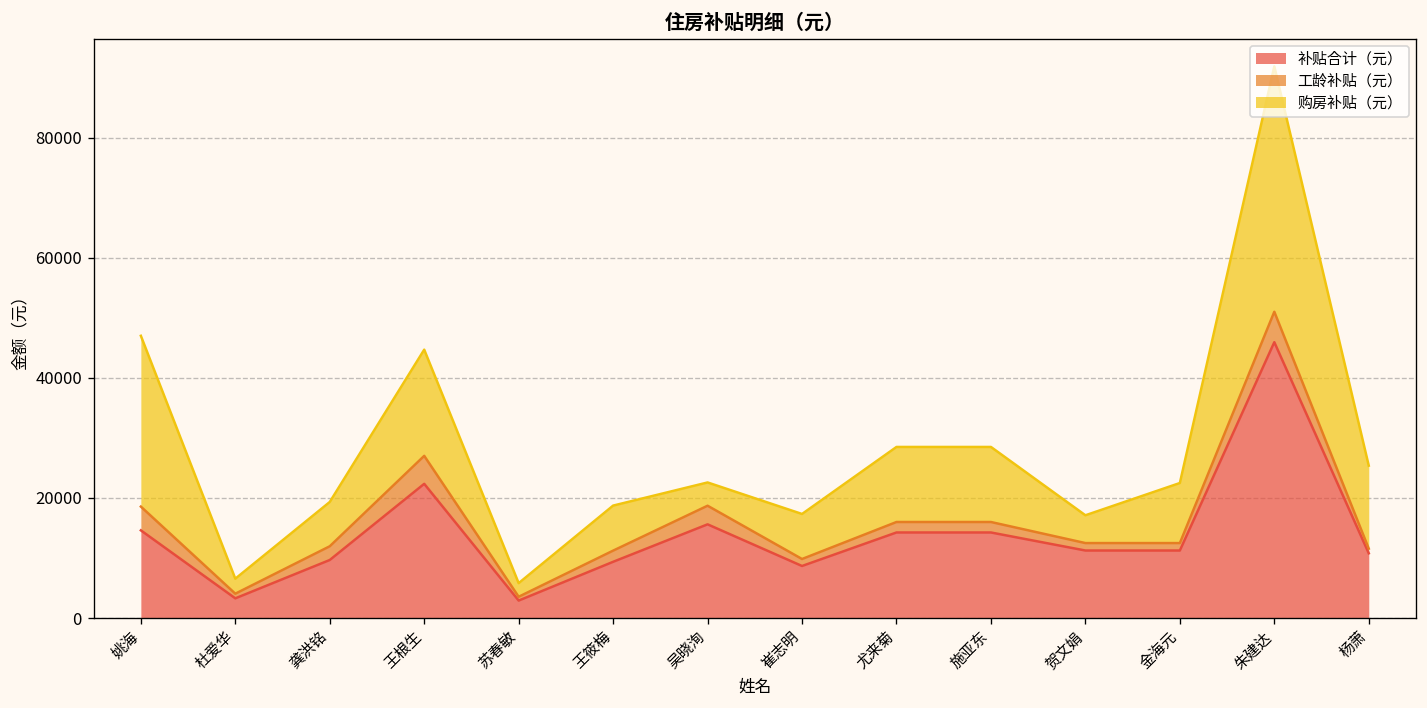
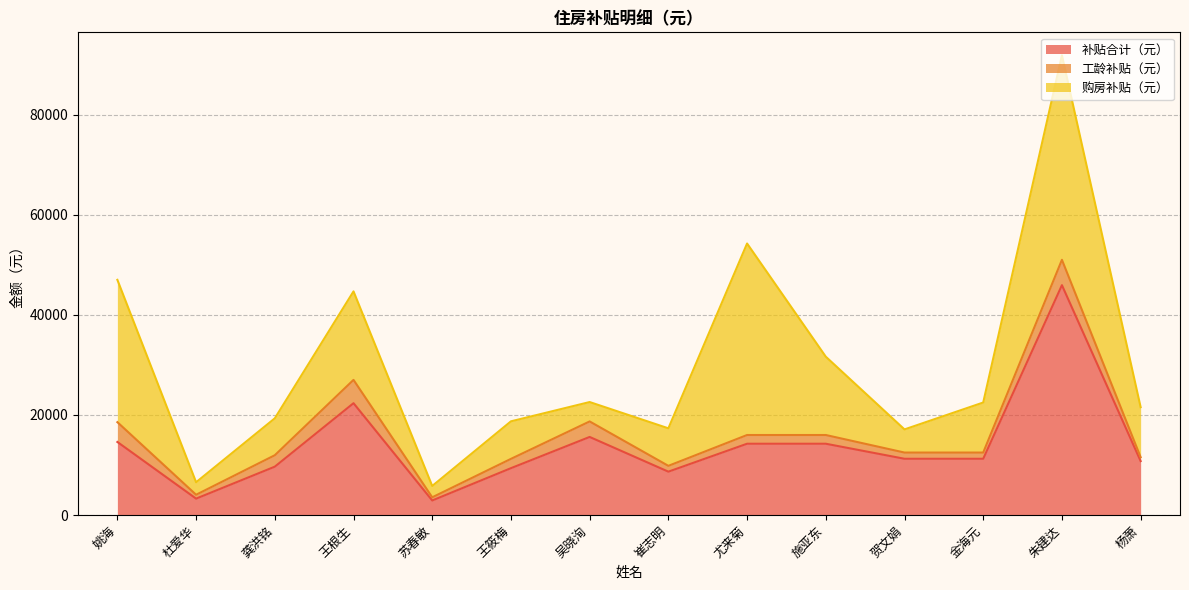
购房补贴（元）, 尤来菊: 13000 -> 38000
购房补贴（元）, 施亚东: 13000 -> 16000
购房补贴（元）, 杨萧: 14000 -> 10000
